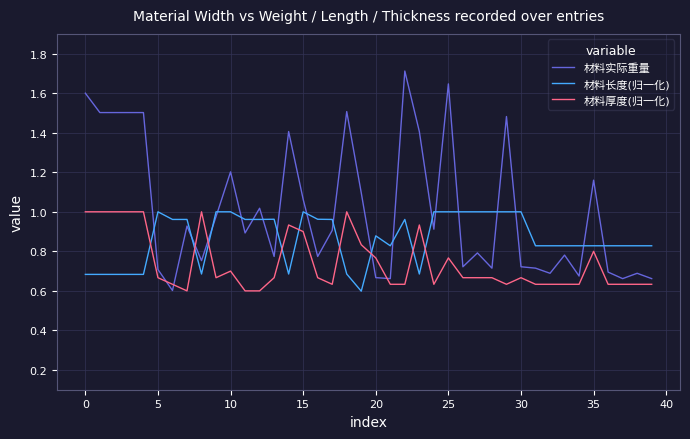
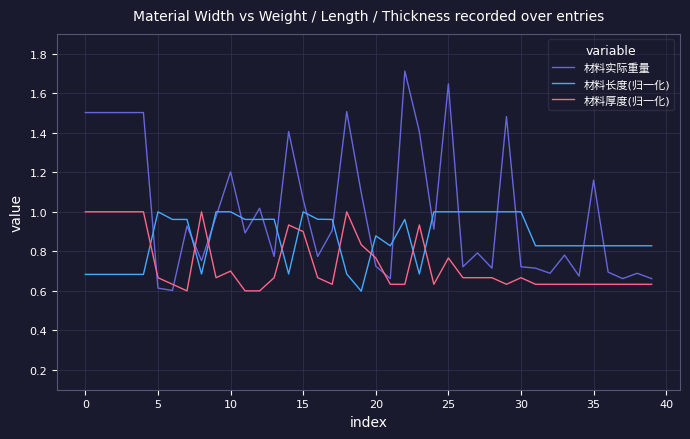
材料实际重量, 0: 1.60 -> 1.50
材料实际重量, 5: 0.71 -> 0.61
材料实际重量, 20: 0.67 -> 0.73
材料厚度(归一化), 35: 0.80 -> 0.63
